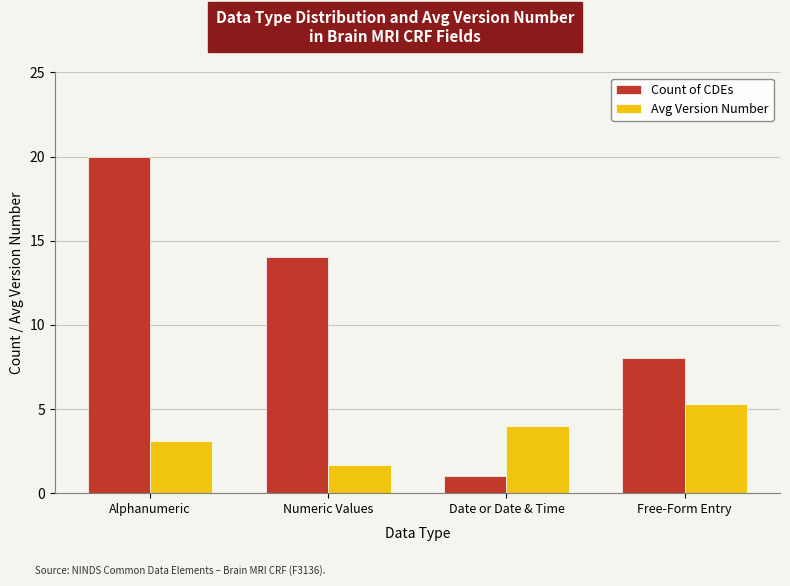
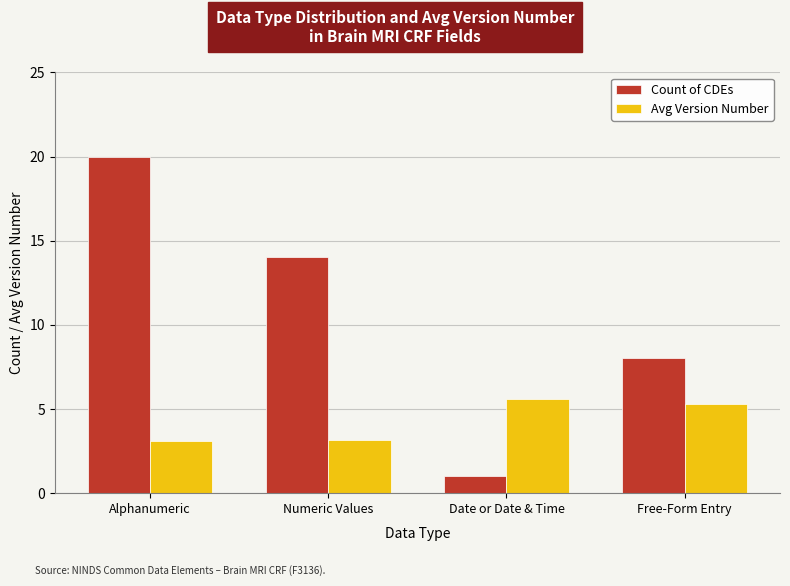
Avg Version Number, Numeric Values: 1.7 -> 3.2
Avg Version Number, Date or Date & Time: 4.0 -> 5.6
